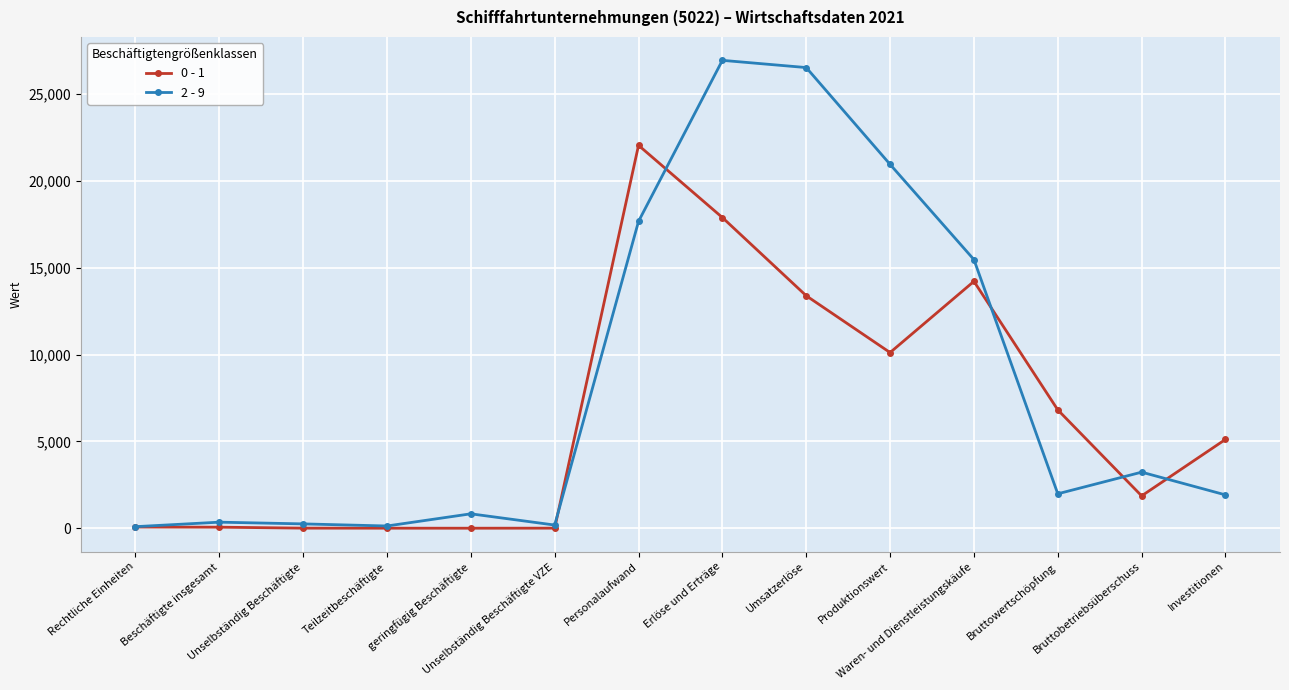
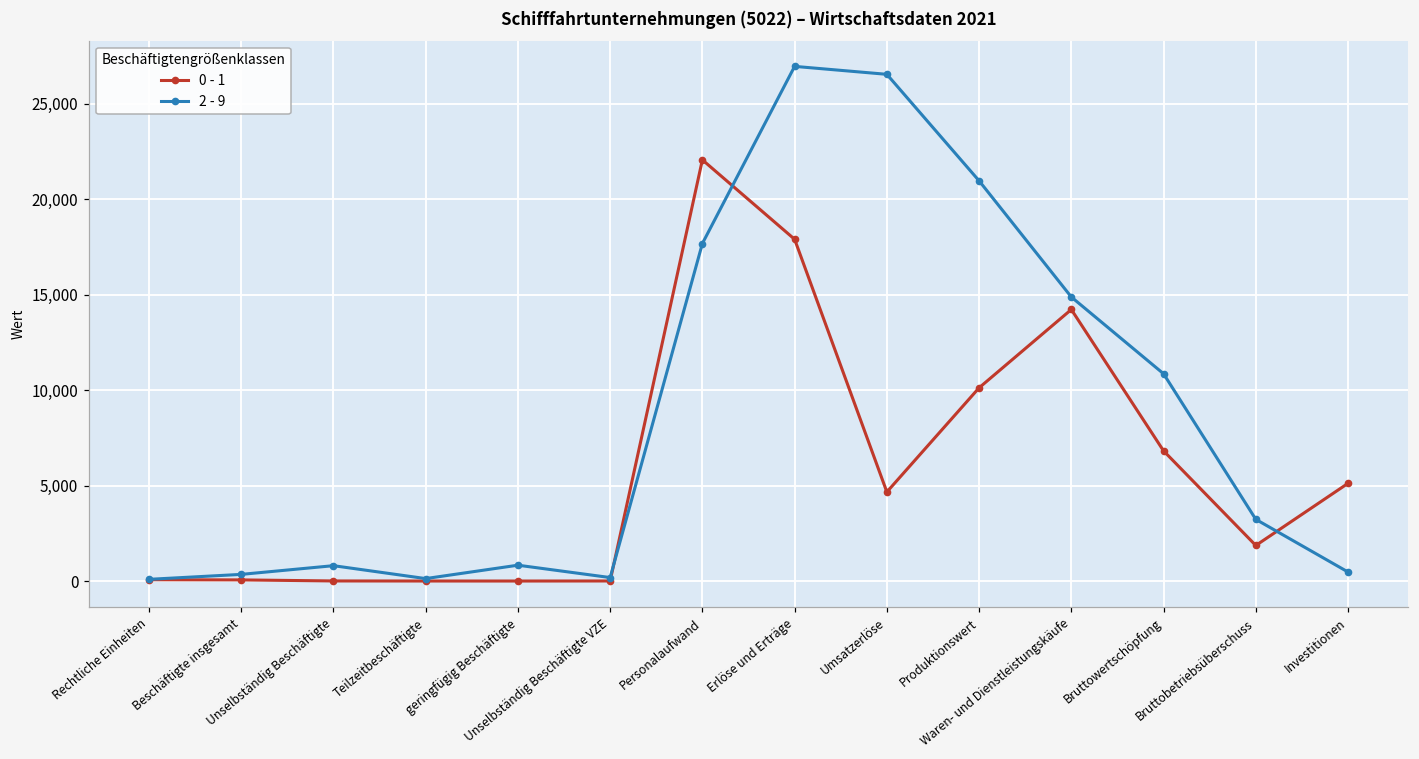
2 - 9, Unselbständig Beschäftigte: 300 -> 800
0 - 1, Umsatzerlöse: 13,400 -> 4,700
2 - 9, Waren- und Dienstleistungskäufe: 15,500 -> 14,900
2 - 9, Bruttowertschöpfung: 2,000 -> 10,900
2 - 9, Investitionen: 1,900 -> 500
